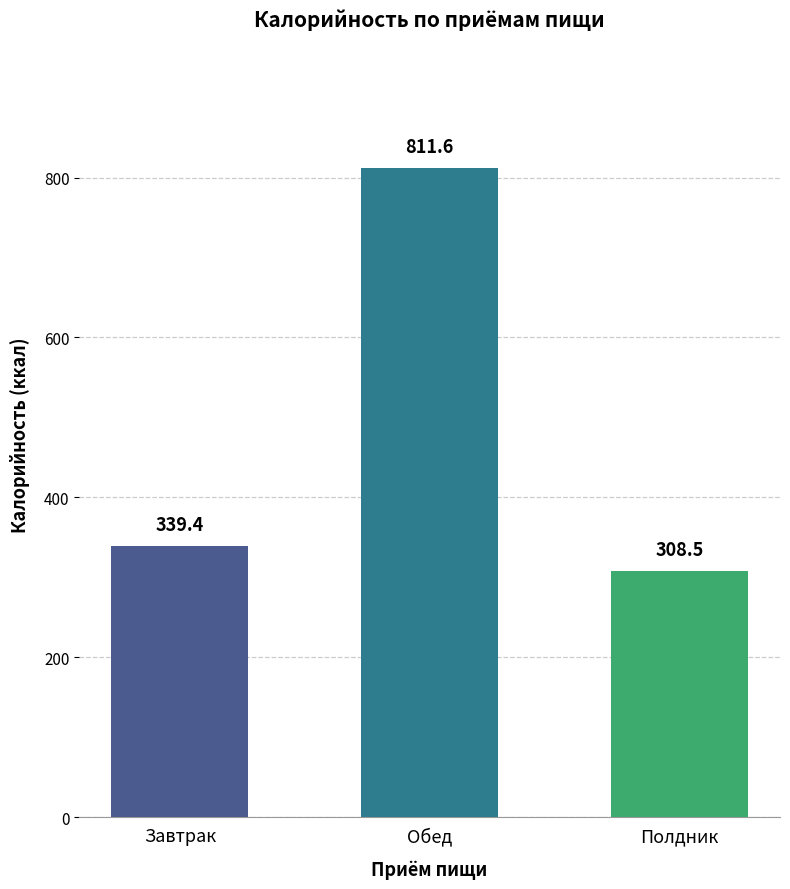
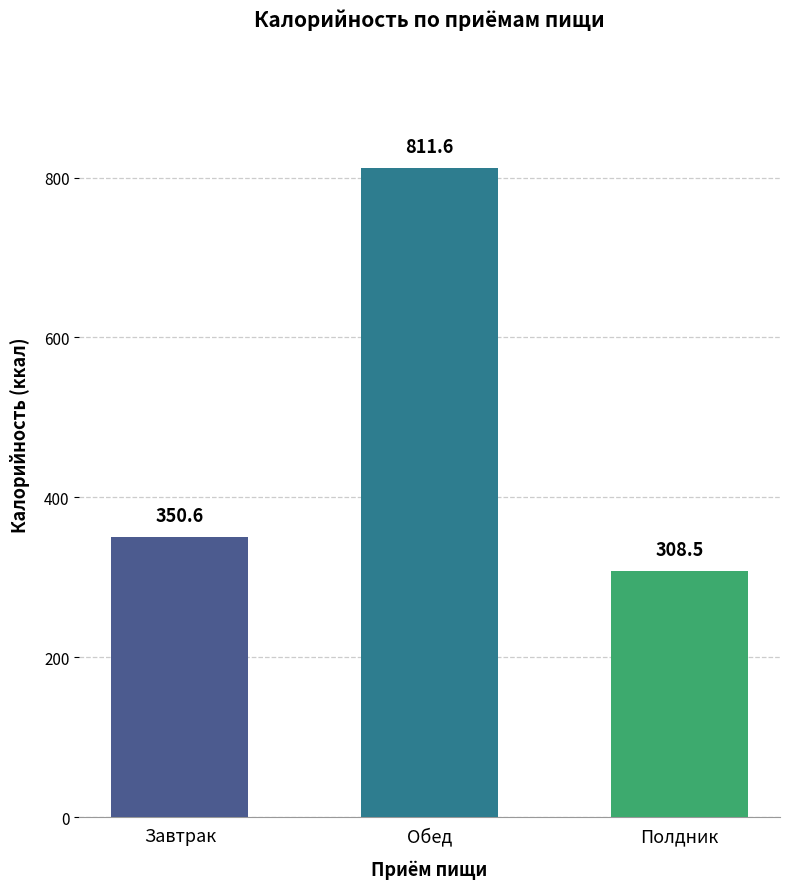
Завтрак: 339.4 -> 350.6
